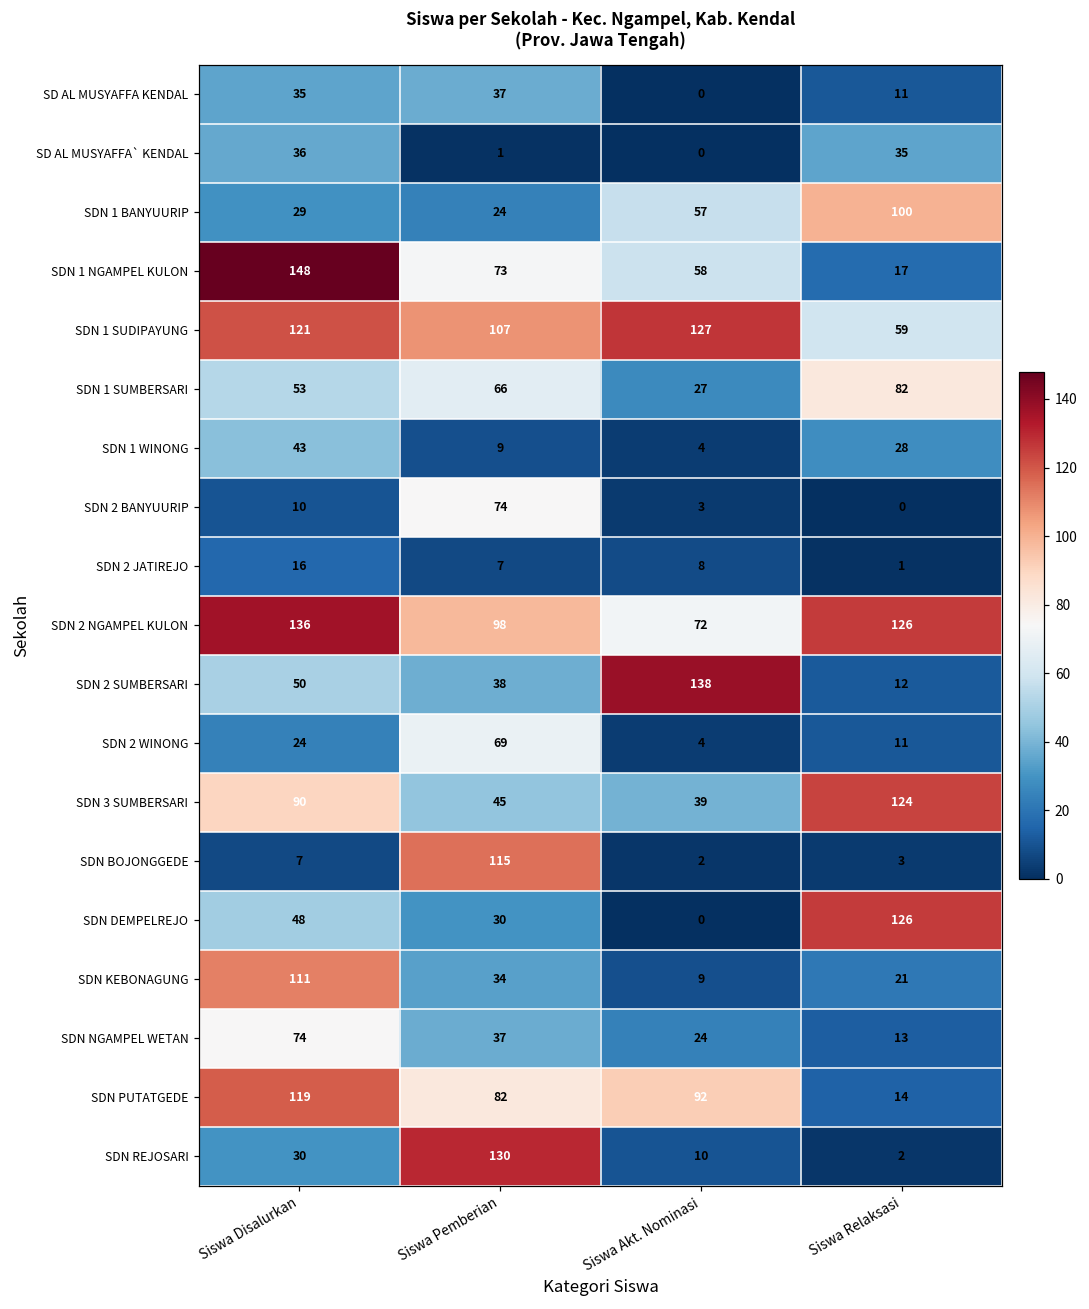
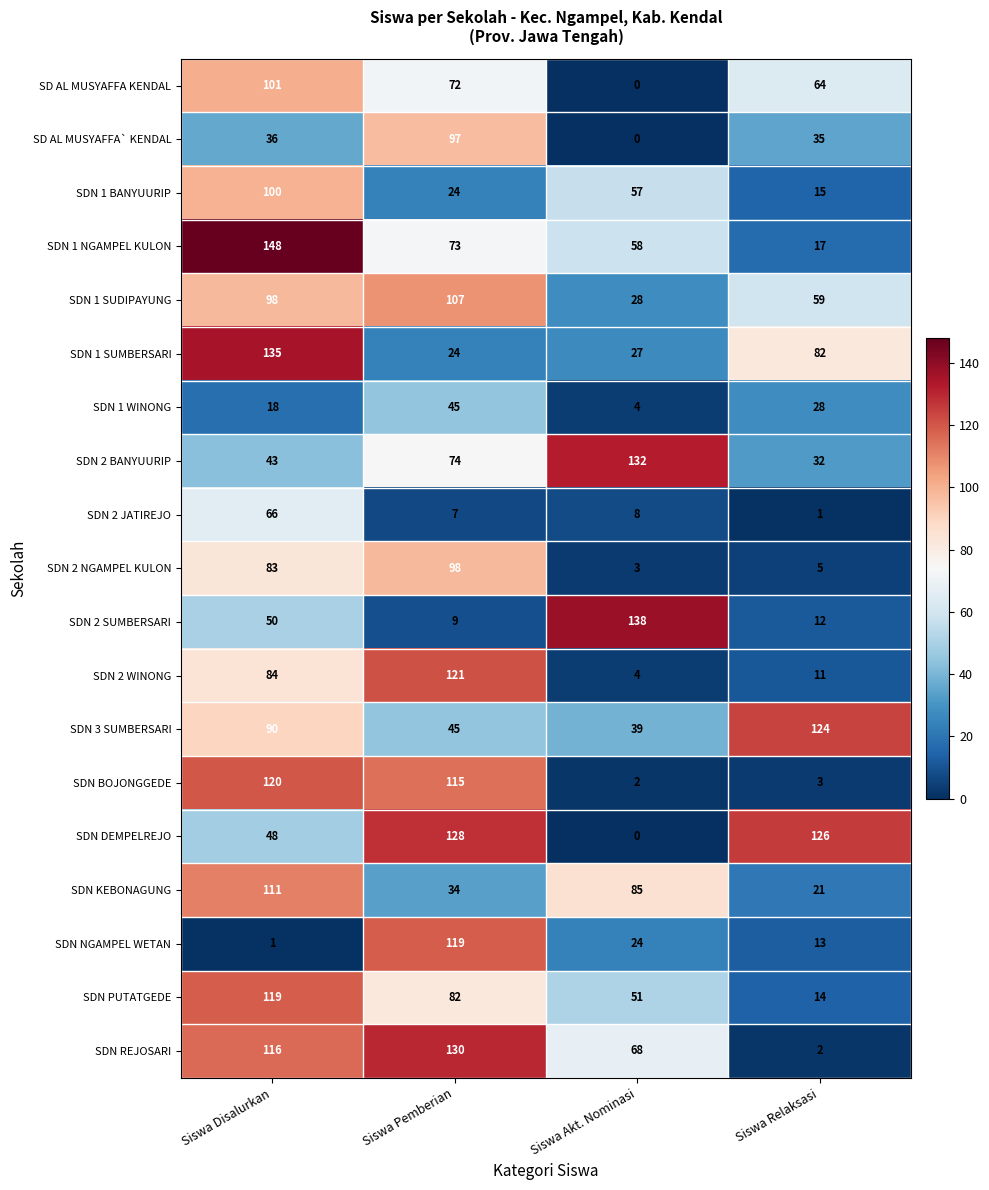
SD AL MUSYAFFA KENDAL, Siswa Disalurkan: 35 -> 101
SD AL MUSYAFFA KENDAL, Siswa Pemberian: 37 -> 72
SD AL MUSYAFFA KENDAL, Siswa Relaksasi: 11 -> 64
SD AL MUSYAFFA` KENDAL, Siswa Pemberian: 1 -> 97
SDN 1 BANYUURIP, Siswa Disalurkan: 29 -> 100
SDN 1 BANYUURIP, Siswa Relaksasi: 100 -> 15
SDN 1 SUDIPAYUNG, Siswa Disalurkan: 121 -> 98
SDN 1 SUDIPAYUNG, Siswa Akt. Nominasi: 127 -> 28
SDN 1 SUMBERSARI, Siswa Disalurkan: 53 -> 135
SDN 1 SUMBERSARI, Siswa Pemberian: 66 -> 24
SDN 1 WINONG, Siswa Disalurkan: 43 -> 18
SDN 1 WINONG, Siswa Pemberian: 9 -> 45
SDN 2 BANYUURIP, Siswa Disalurkan: 10 -> 43
SDN 2 BANYUURIP, Siswa Akt. Nominasi: 3 -> 132
SDN 2 BANYUURIP, Siswa Relaksasi: 0 -> 32
SDN 2 JATIREJO, Siswa Disalurkan: 16 -> 66
SDN 2 NGAMPEL KULON, Siswa Disalurkan: 136 -> 83
SDN 2 NGAMPEL KULON, Siswa Akt. Nominasi: 72 -> 3
SDN 2 NGAMPEL KULON, Siswa Relaksasi: 126 -> 5
SDN 2 SUMBERSARI, Siswa Pemberian: 38 -> 9
SDN 2 WINONG, Siswa Disalurkan: 24 -> 84
SDN 2 WINONG, Siswa Pemberian: 69 -> 121
SDN BOJONGGEDE, Siswa Disalurkan: 7 -> 120
SDN DEMPELREJO, Siswa Pemberian: 30 -> 128
SDN KEBONAGUNG, Siswa Akt. Nominasi: 9 -> 85
SDN NGAMPEL WETAN, Siswa Disalurkan: 74 -> 1
SDN NGAMPEL WETAN, Siswa Pemberian: 37 -> 119
SDN PUTATGEDE, Siswa Akt. Nominasi: 92 -> 51
SDN REJOSARI, Siswa Disalurkan: 30 -> 116
SDN REJOSARI, Siswa Akt. Nominasi: 10 -> 68
